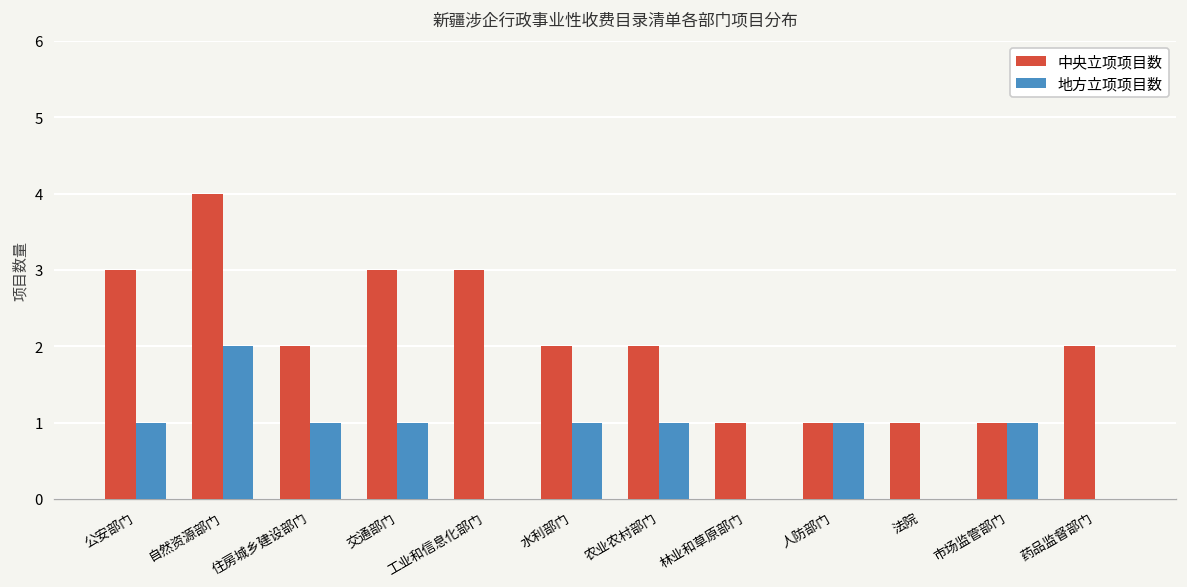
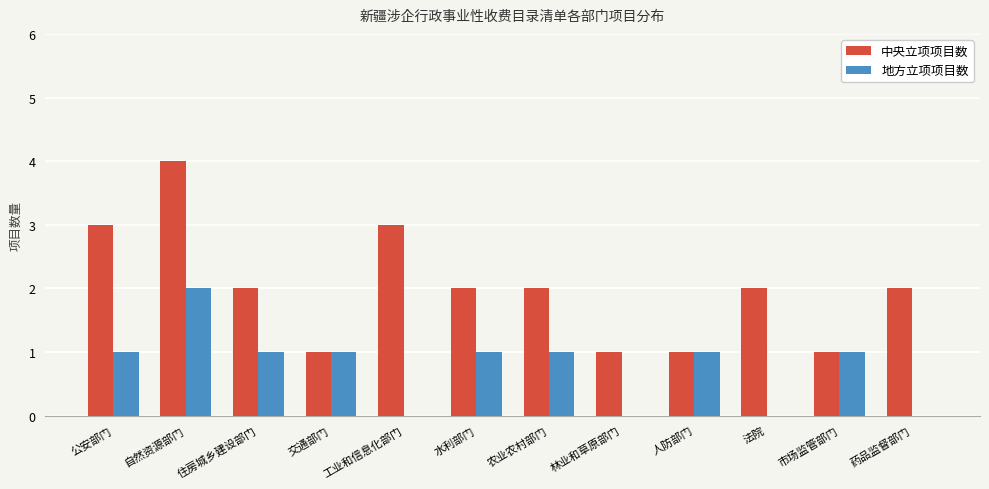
中央立项项目数, 交通部门: 3 -> 1
中央立项项目数, 法院: 1 -> 2
